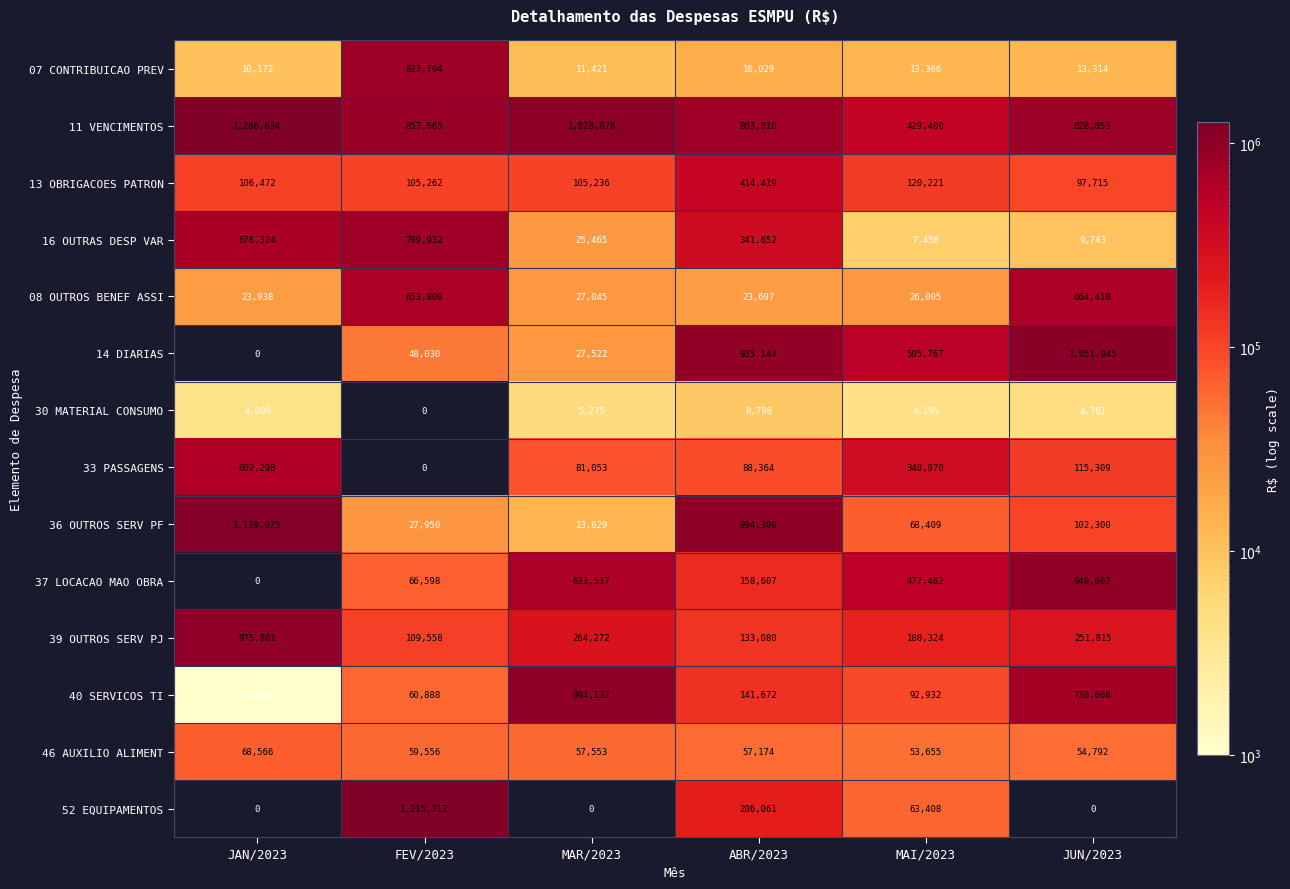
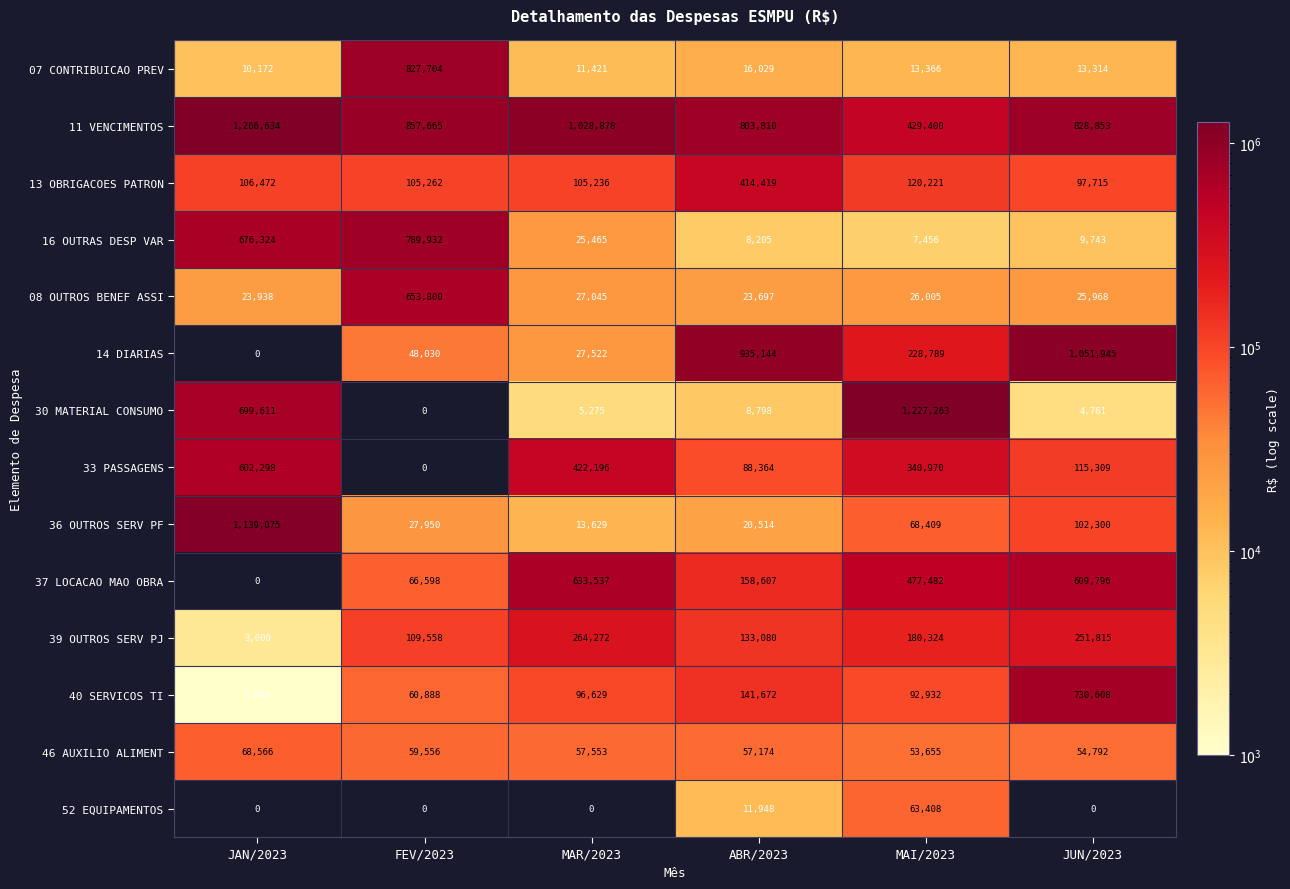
16 OUTRAS DESP VAR, ABR/2023: 341,652 -> 8,205
08 OUTROS BENEF ASSI, JUN/2023: 664,410 -> 25,968
14 DIARIAS, MAI/2023: 505,767 -> 228,789
30 MATERIAL CONSUMO, JAN/2023: 4,000 -> 699,611
30 MATERIAL CONSUMO, MAI/2023: 4,195 -> 1,227,263
33 PASSAGENS, MAR/2023: 81,053 -> 422,196
36 OUTROS SERV PF, ABR/2023: 994,300 -> 20,514
37 LOCACAO MAO OBRA, JUN/2023: 949,602 -> 609,796
39 OUTROS SERV PJ, JAN/2023: 975,801 -> 3,000
40 SERVICOS TI, MAR/2023: 994,132 -> 96,629
52 EQUIPAMENTOS, FEV/2023: 1,215,712 -> 0
52 EQUIPAMENTOS, ABR/2023: 206,061 -> 11,948
